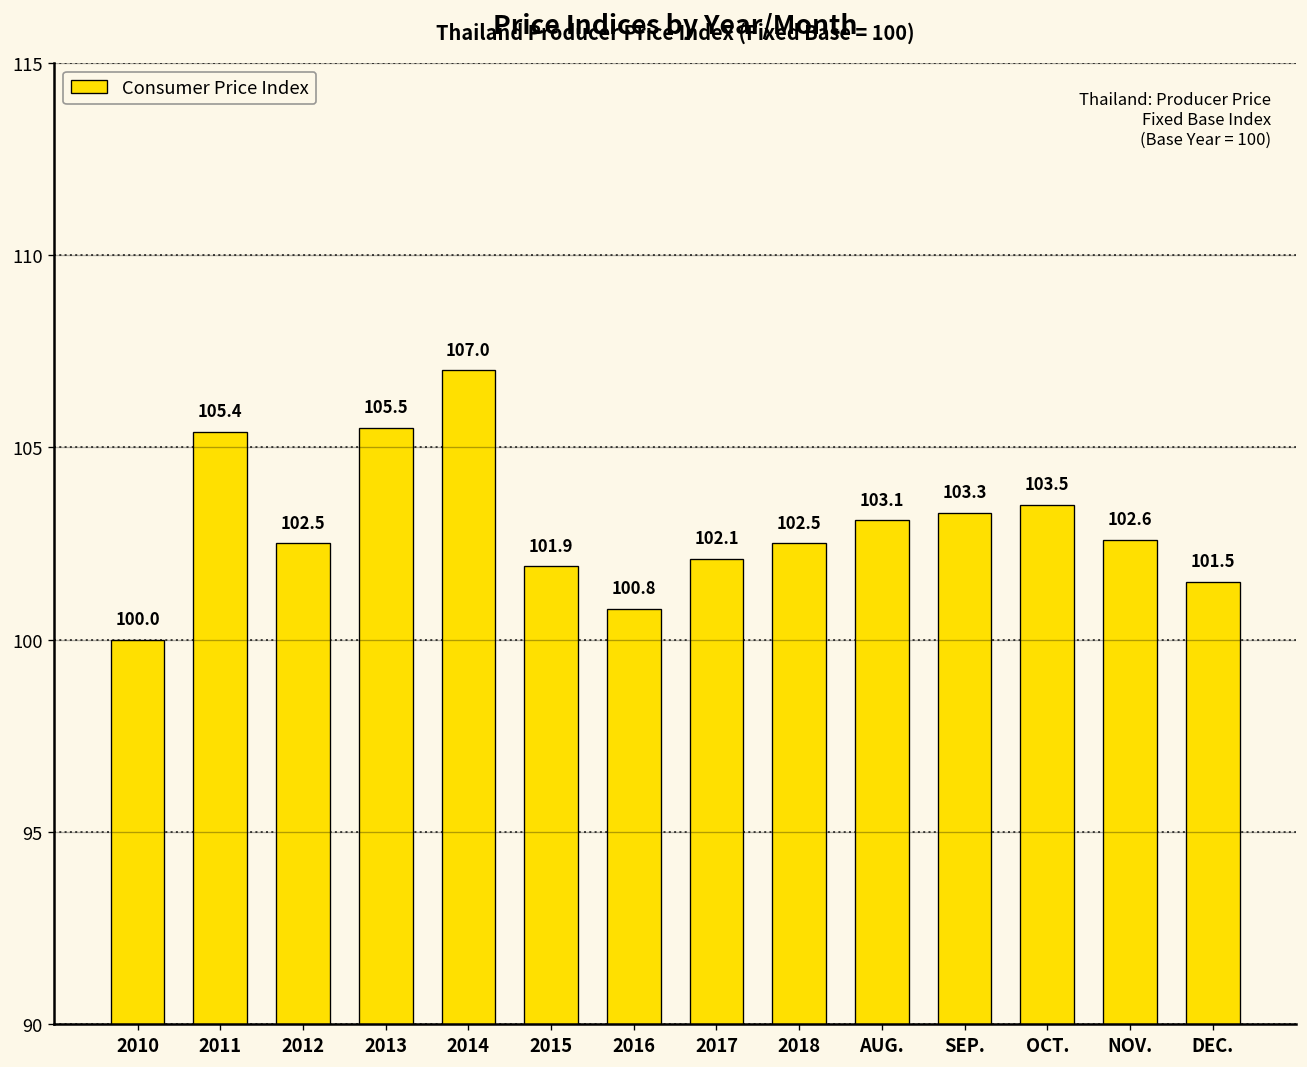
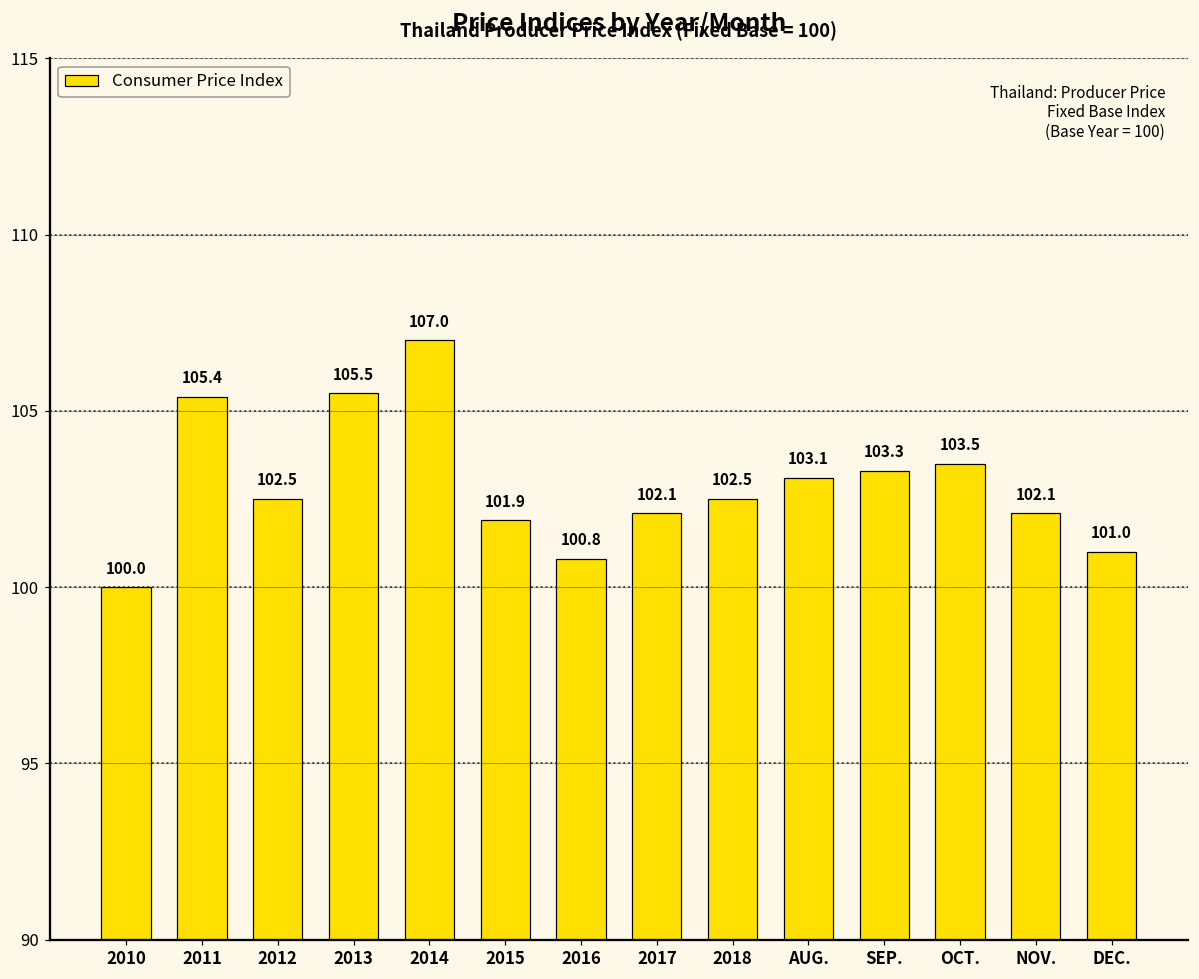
NOV.: 102.6 -> 102.1
DEC.: 101.5 -> 101.0
